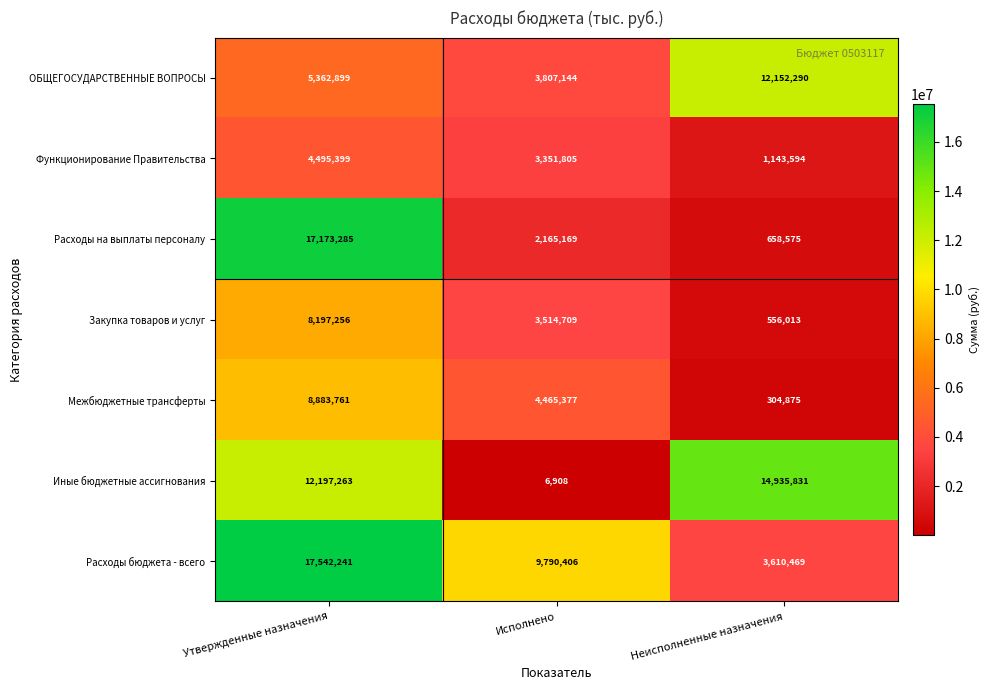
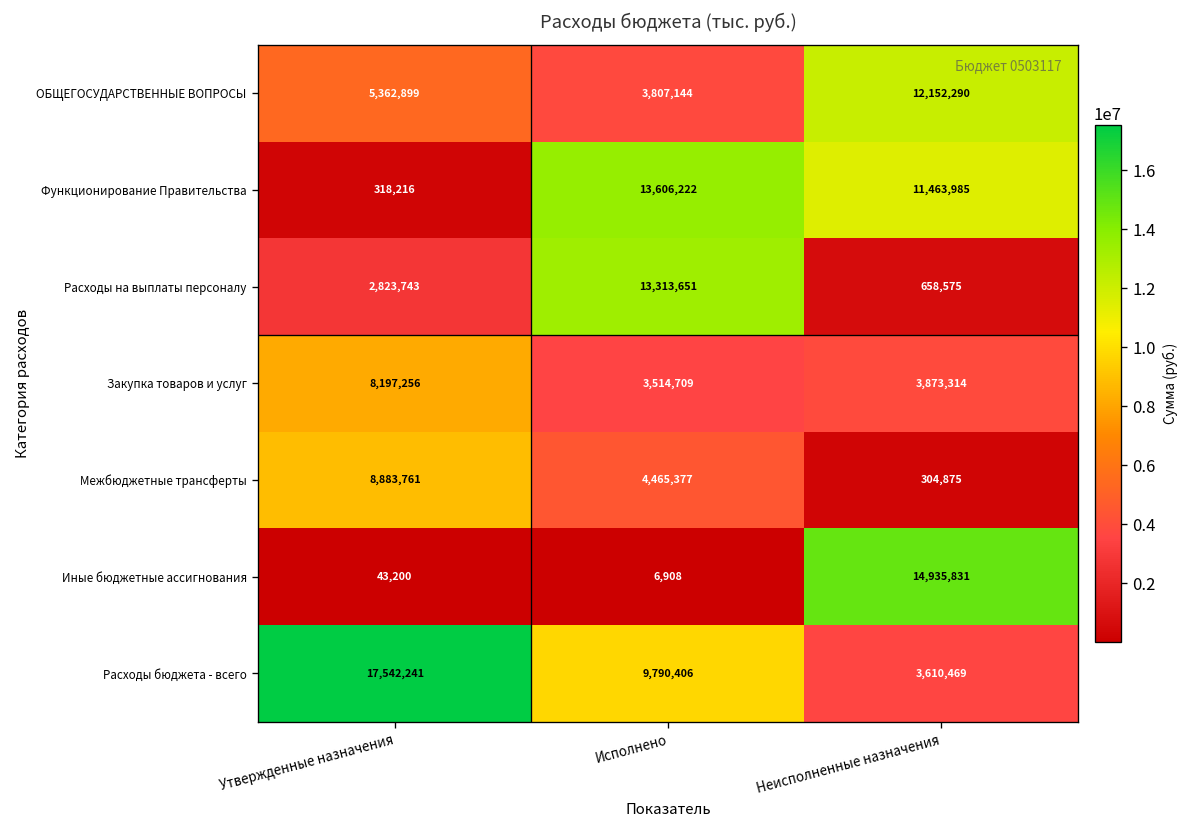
Функционирование Правительства, Утвержденные назначения: 4,495,399 -> 318,216
Функционирование Правительства, Исполнено: 3,351,805 -> 13,606,222
Функционирование Правительства, Неисполненные назначения: 1,143,594 -> 11,463,985
Расходы на выплаты персоналу, Утвержденные назначения: 17,173,285 -> 2,823,743
Расходы на выплаты персоналу, Исполнено: 2,165,169 -> 13,313,651
Закупка товаров и услуг, Неисполненные назначения: 556,013 -> 3,873,314
Иные бюджетные ассигнования, Утвержденные назначения: 12,197,263 -> 43,200
